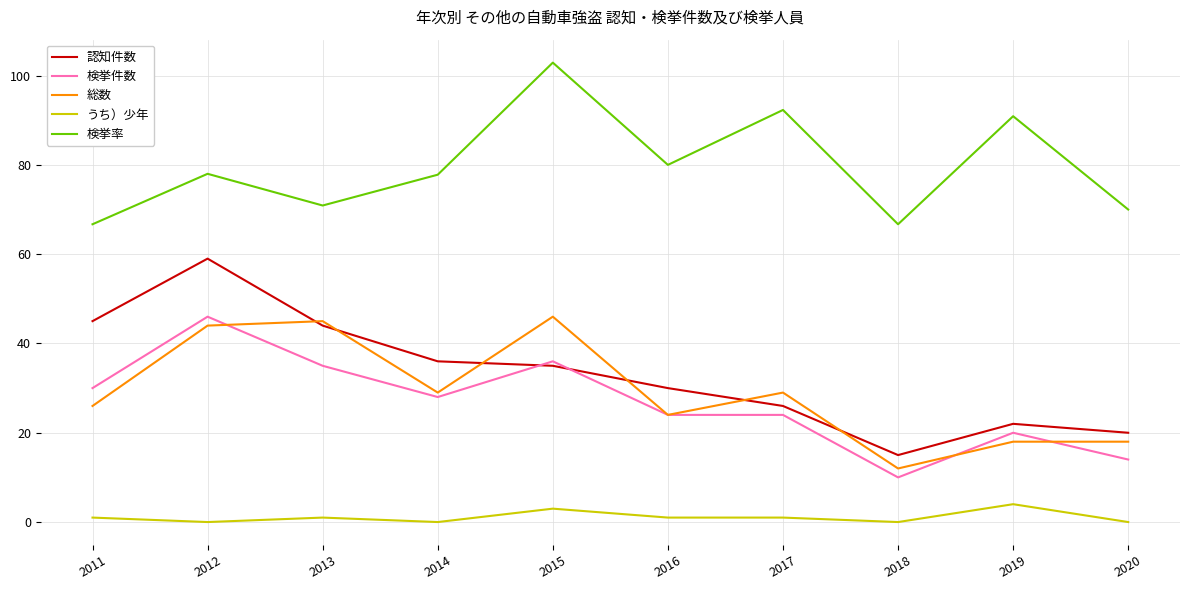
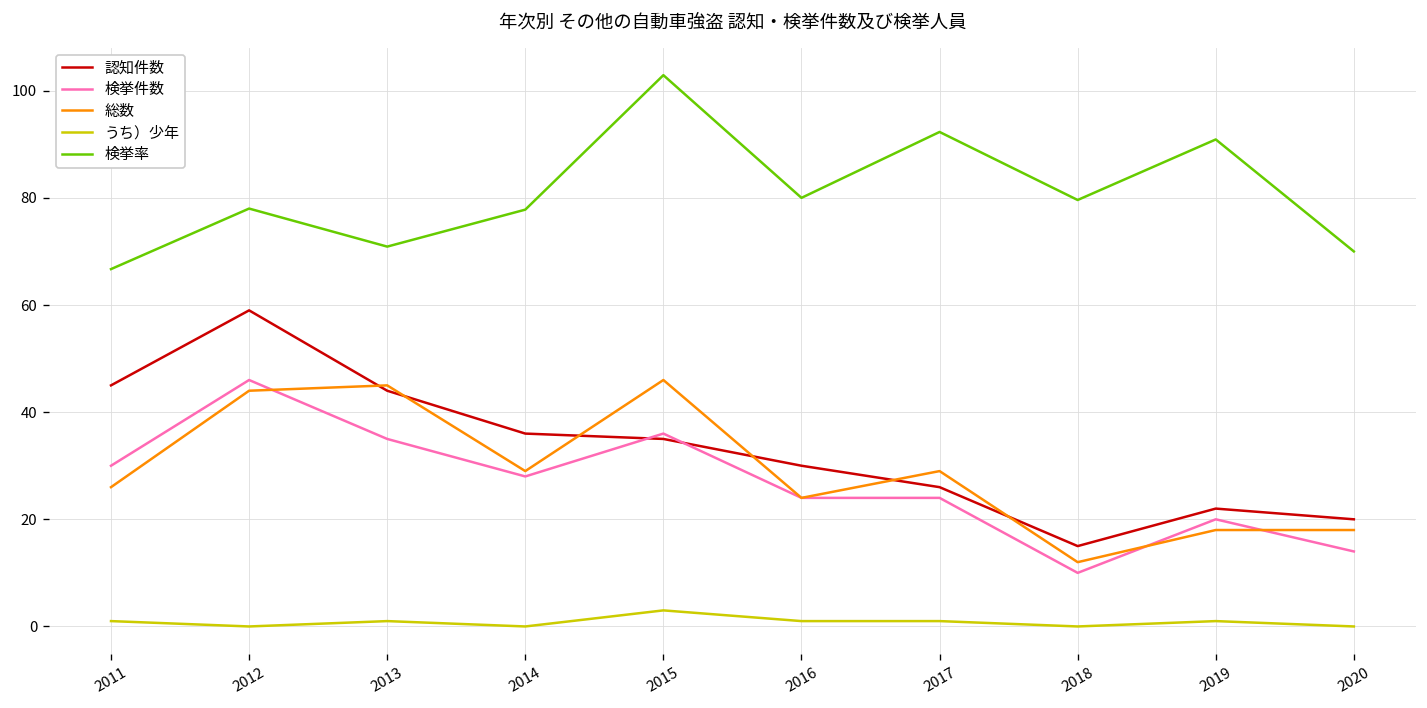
検挙率, 2018: 67 -> 80
うち）少年, 2019: 4 -> 1
